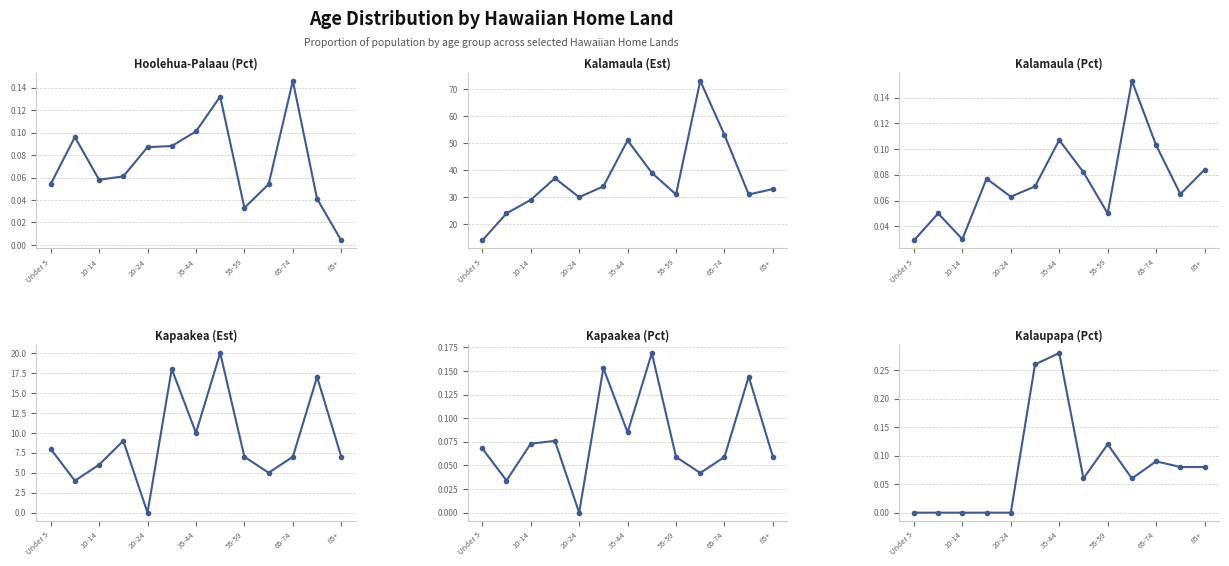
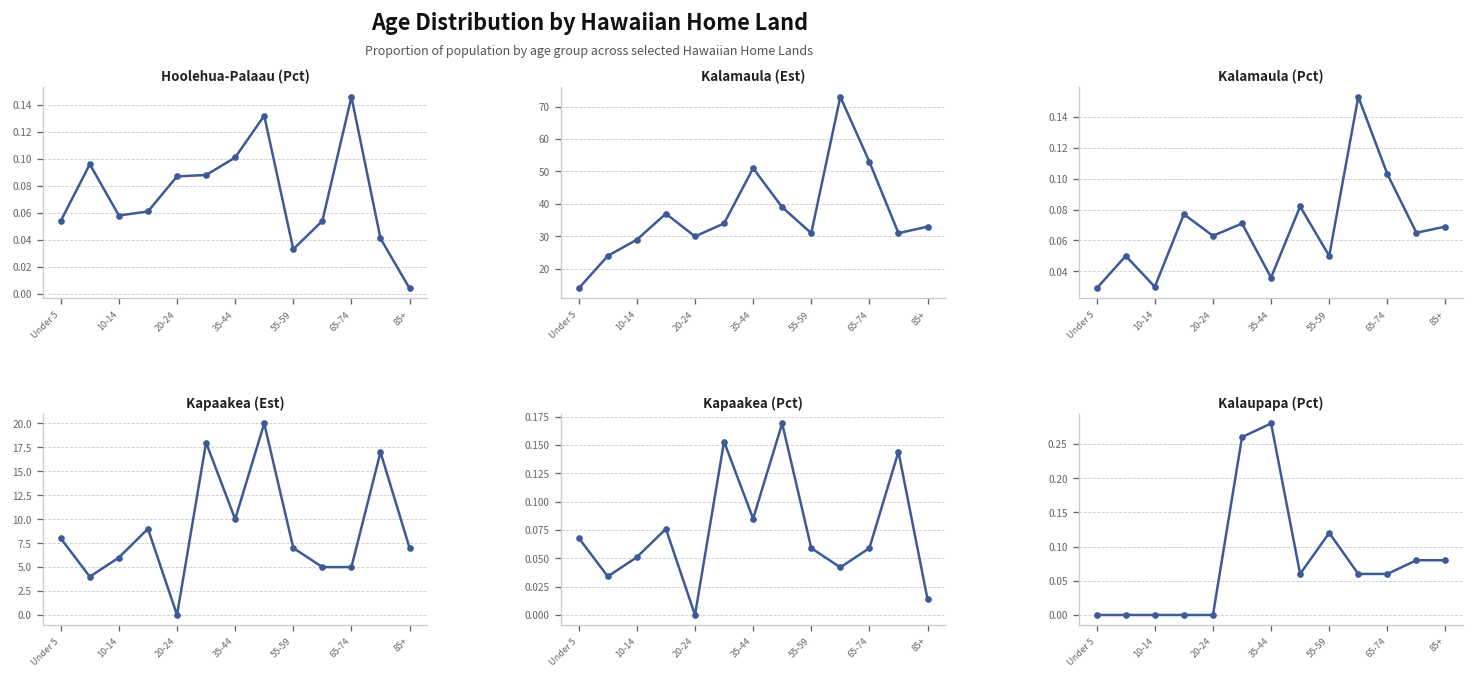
Kalamaula (Pct), 35-44: 0.107 -> 0.036
Kalamaula (Pct), 85+: 0.084 -> 0.069
Kapaakea (Est), 65-74: 7 -> 5
Kapaakea (Pct), 10-14: 0.07 -> 0.05
Kapaakea (Pct), 85+: 0.06 -> 0.01
Kalaupapa (Pct), 65-74: 0.09 -> 0.06
